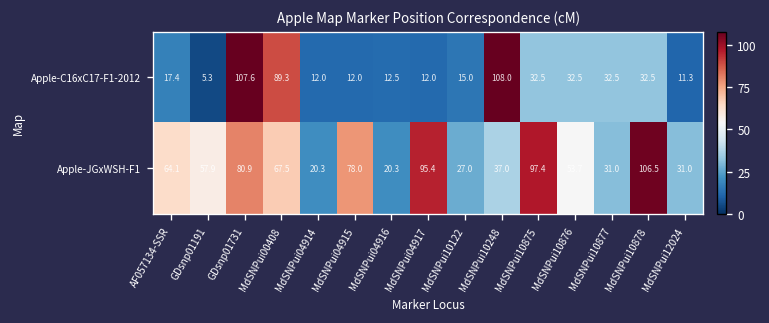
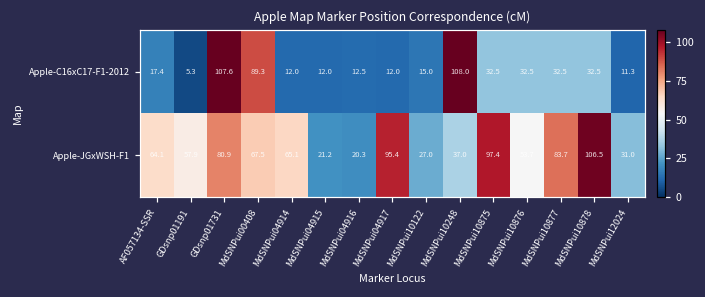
Apple-JGxWSH-F1, MdSNPui04914: 20.3 -> 65.1
Apple-JGxWSH-F1, MdSNPui04915: 78.0 -> 21.2
Apple-JGxWSH-F1, MdSNPui10877: 31.0 -> 83.7
